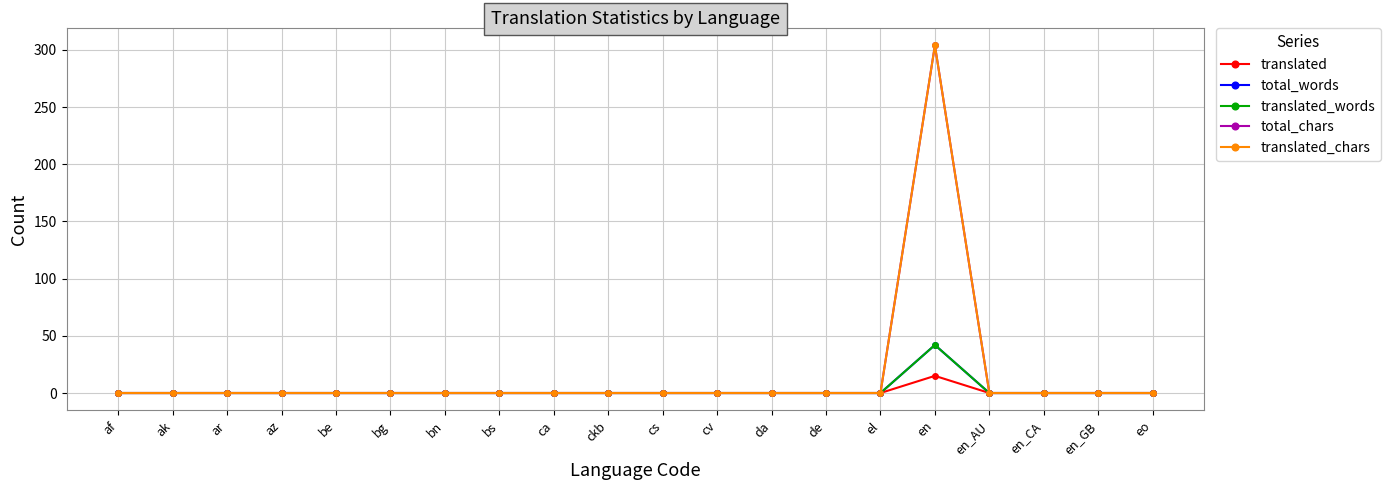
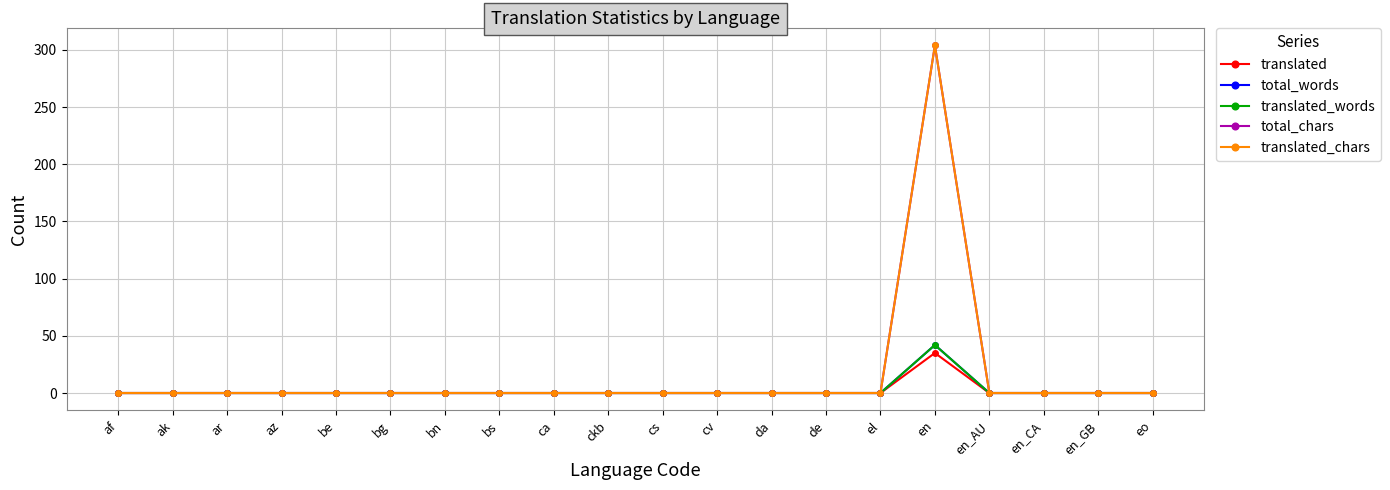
translated, en: 15 -> 35
